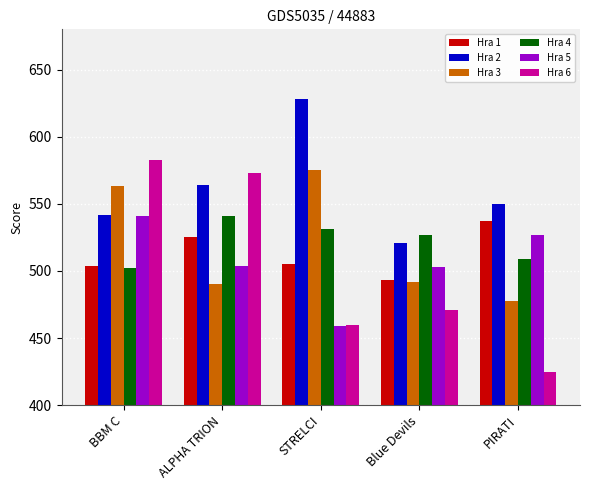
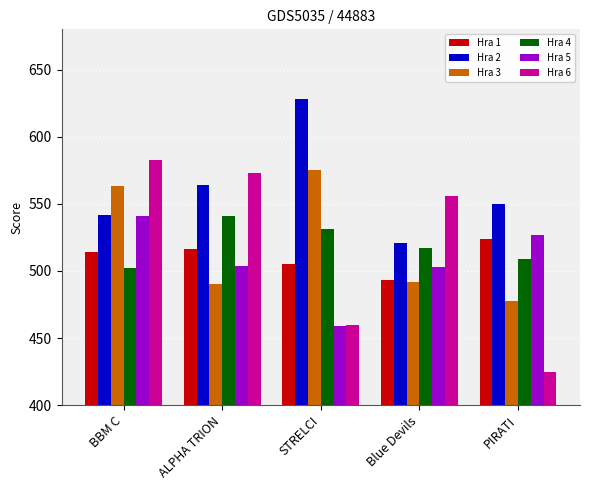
Hra 1, BBM C: 504 -> 514
Hra 1, ALPHA TRION: 525 -> 516
Hra 4, Blue Devils: 527 -> 517
Hra 6, Blue Devils: 471 -> 556
Hra 1, PIRATI: 537 -> 524
